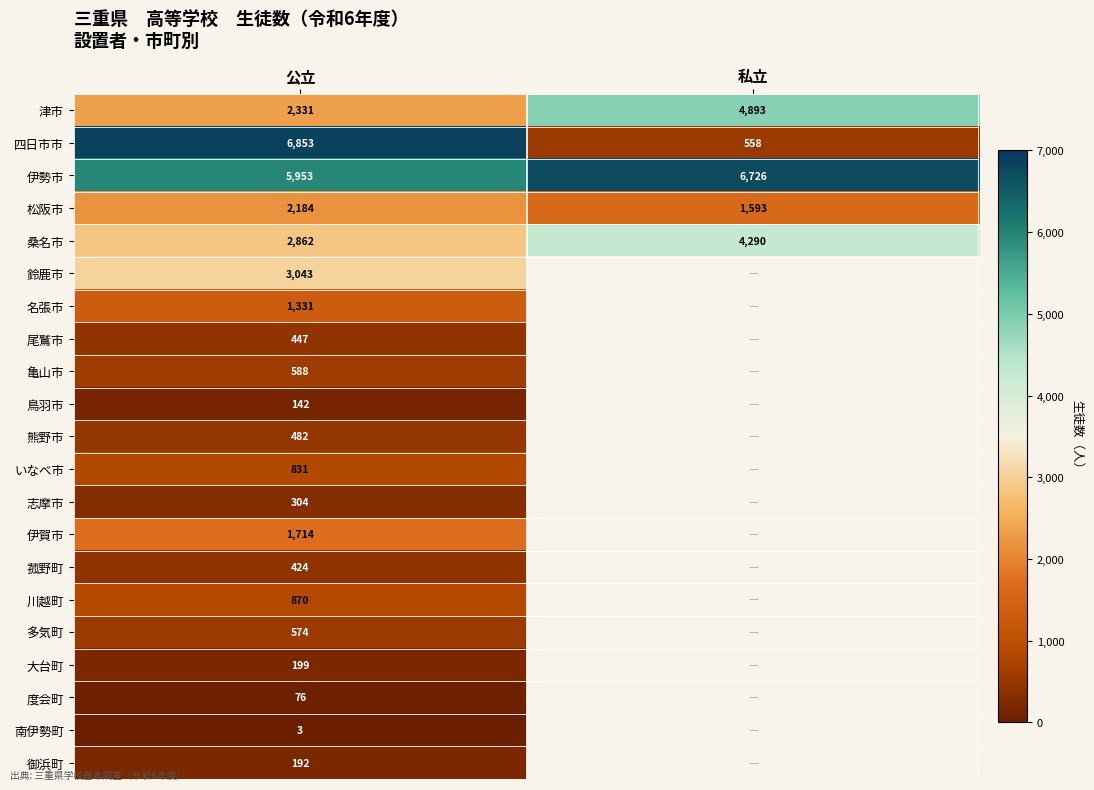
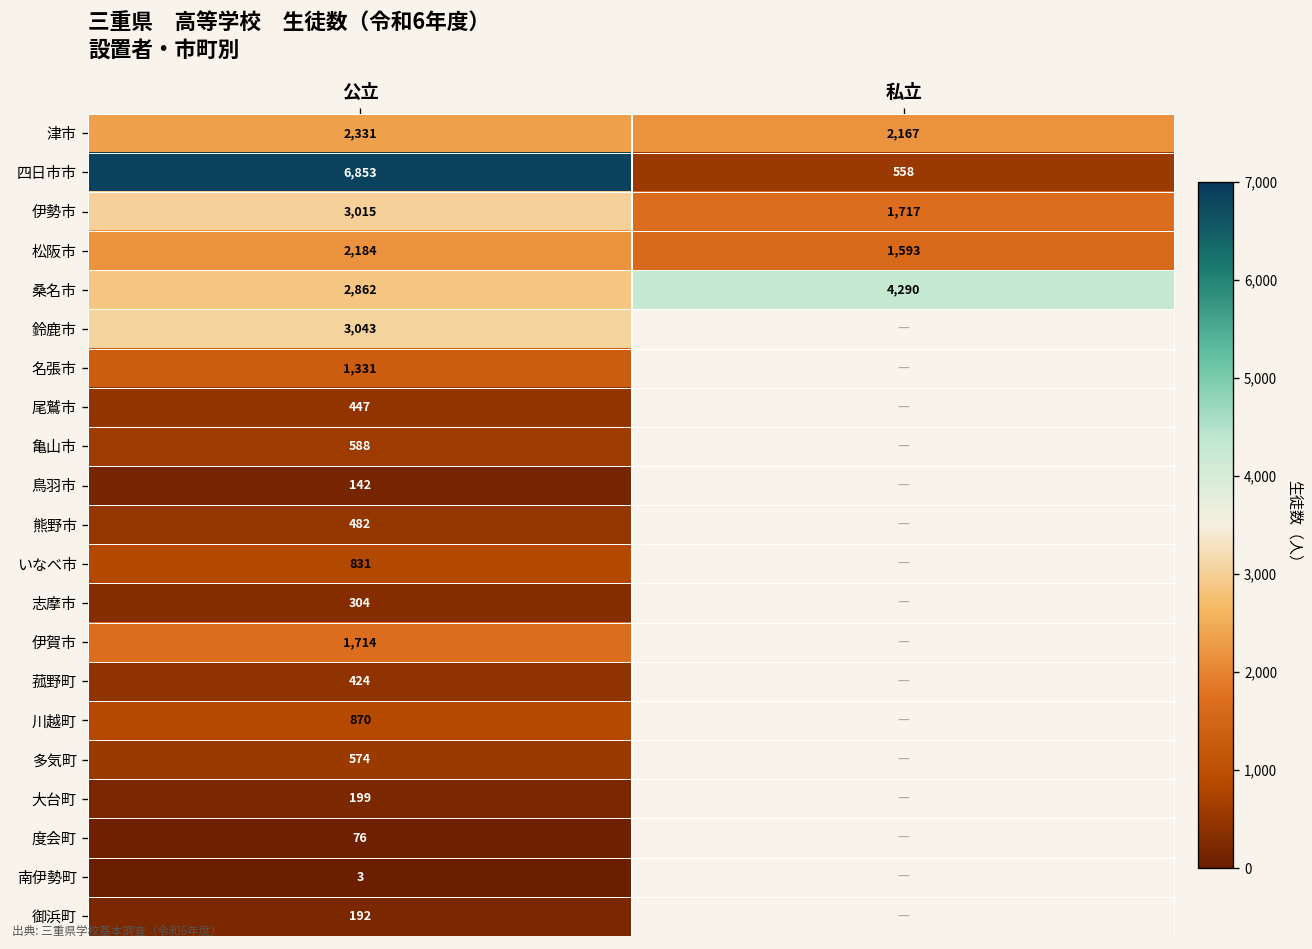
津市, 私立: 4,893 -> 2,167
伊勢市, 公立: 5,953 -> 3,015
伊勢市, 私立: 6,726 -> 1,717
